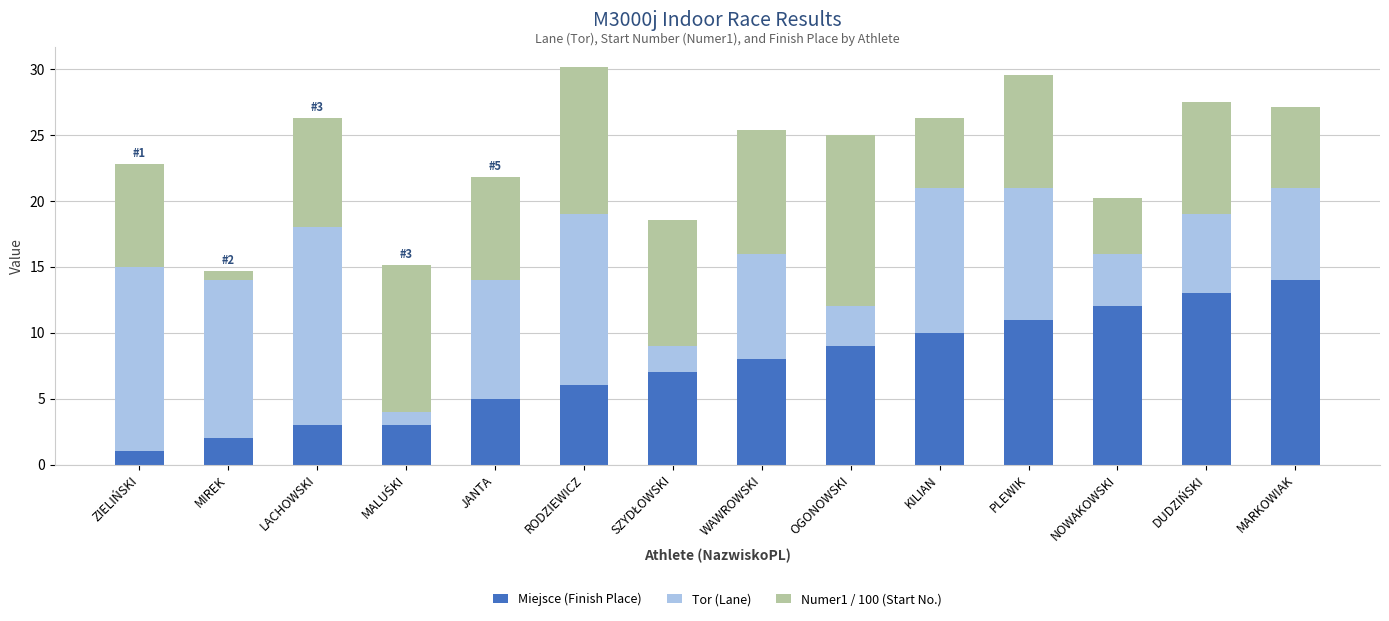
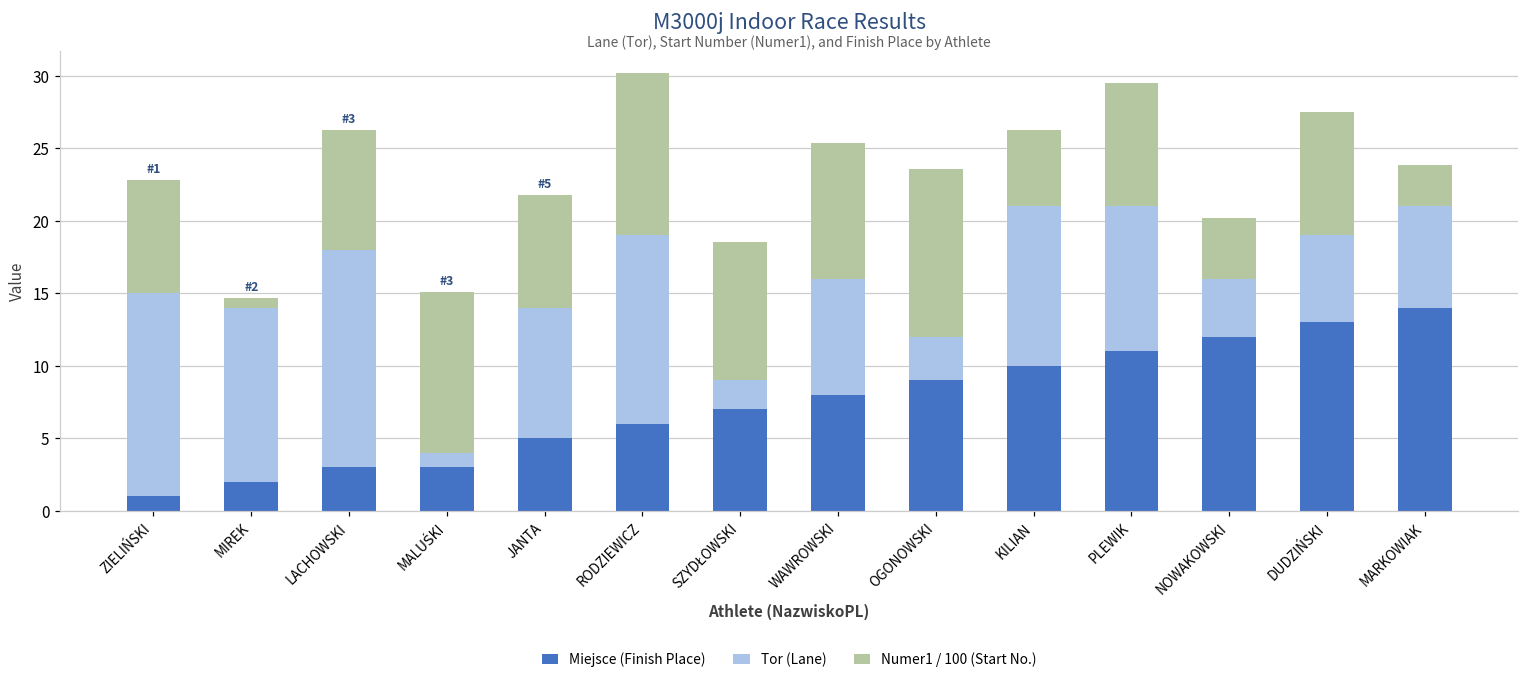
Numer1 / 100 (Start No.), OGONOWSKI: 13.0 -> 11.6
Numer1 / 100 (Start No.), MARKOWIAK: 6.1 -> 2.8
